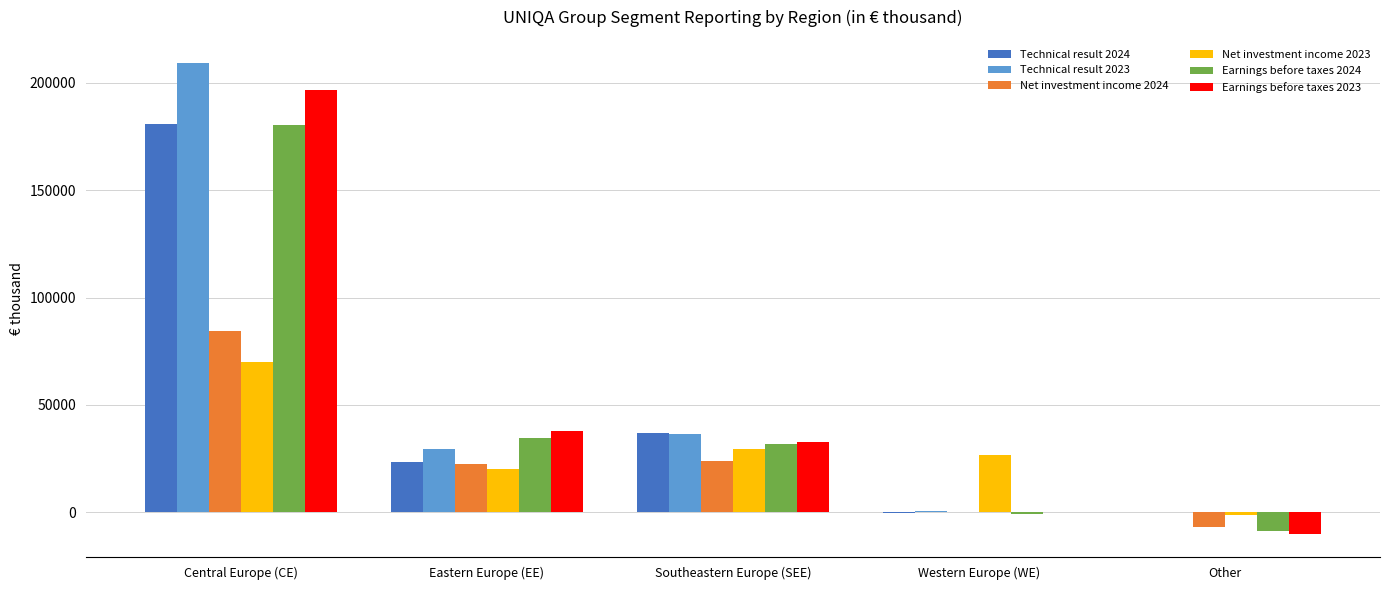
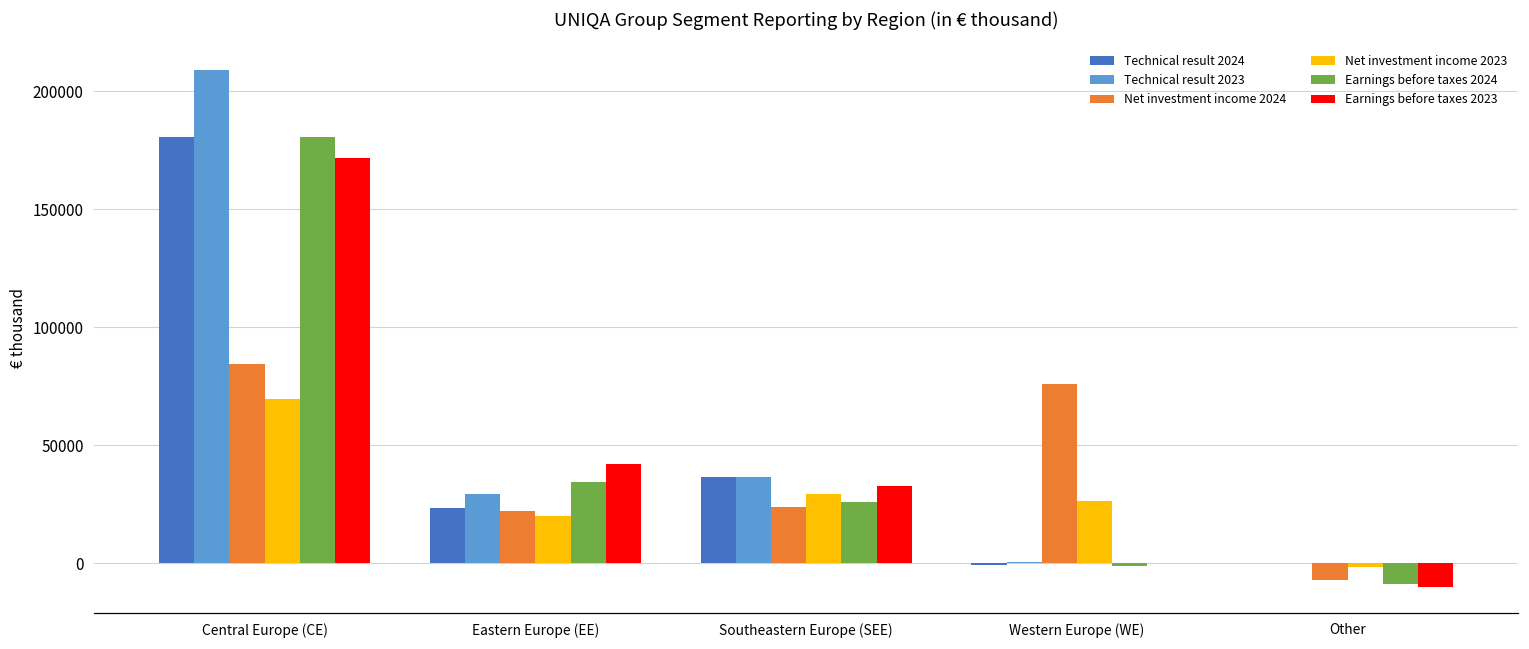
Earnings before taxes 2023, Central Europe (CE): 197000 -> 171000
Earnings before taxes 2023, Eastern Europe (EE): 38000 -> 42000
Earnings before taxes 2024, Southeastern Europe (SEE): 32000 -> 26000
Net investment income 2024, Western Europe (WE): 0 -> 76000
